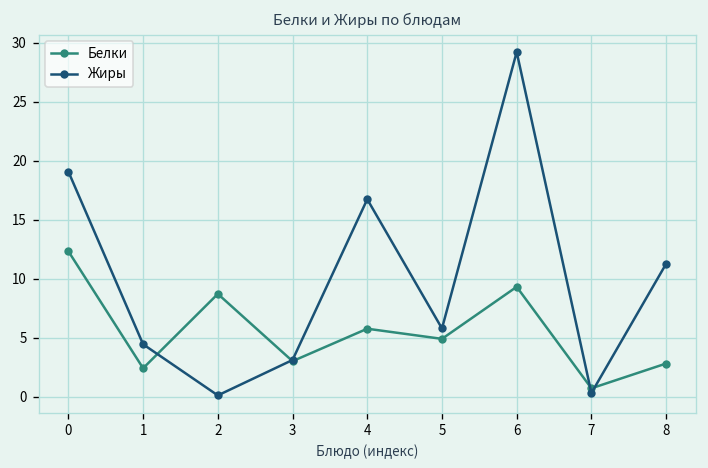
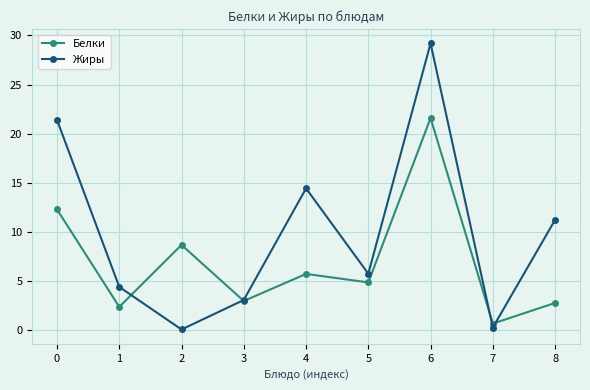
Жиры, 0: 19 -> 21
Жиры, 4: 17 -> 14
Белки, 6: 9 -> 22
